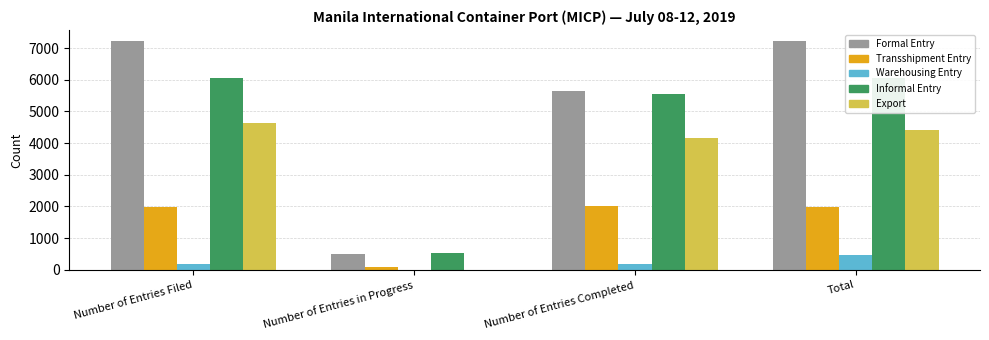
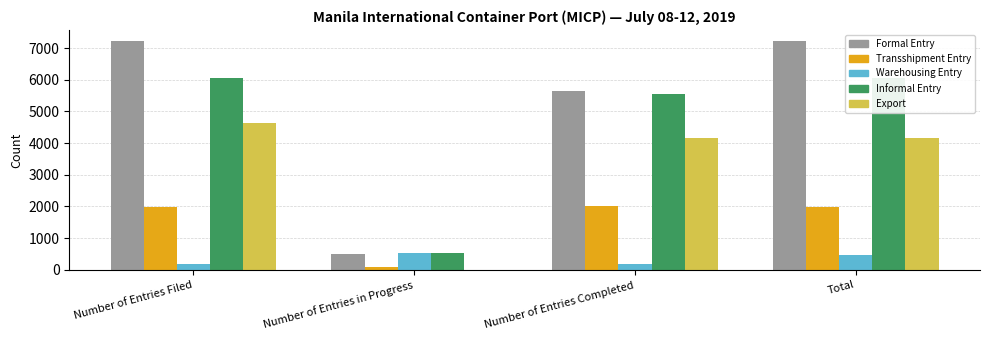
Warehousing Entry, Number of Entries in Progress: 0 -> 500
Export, Total: 4400 -> 4200
